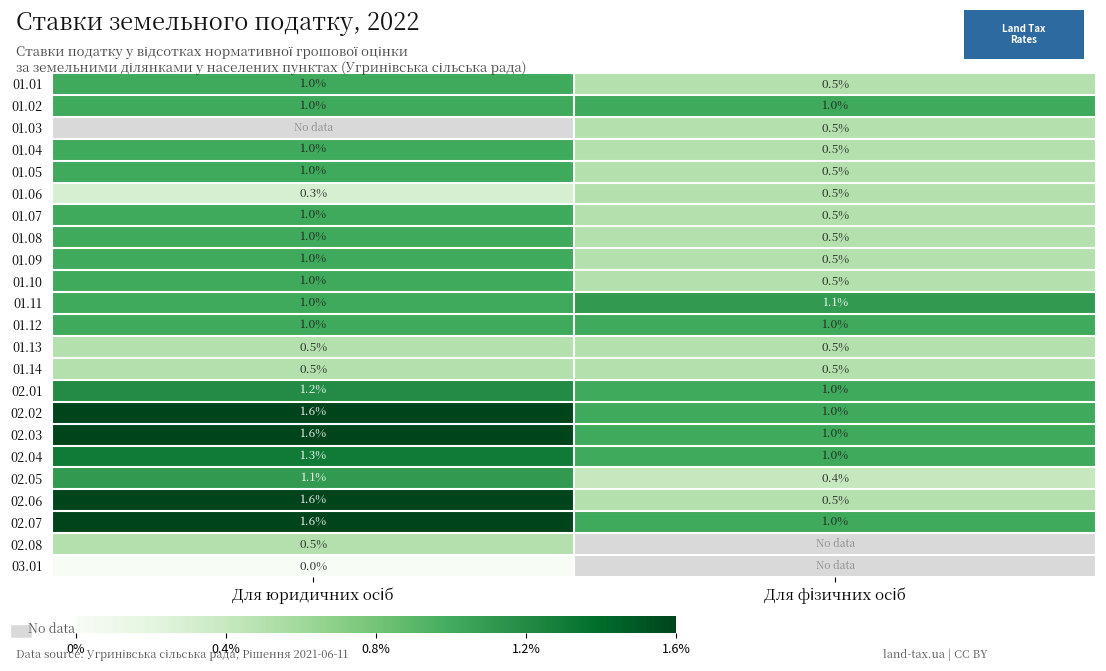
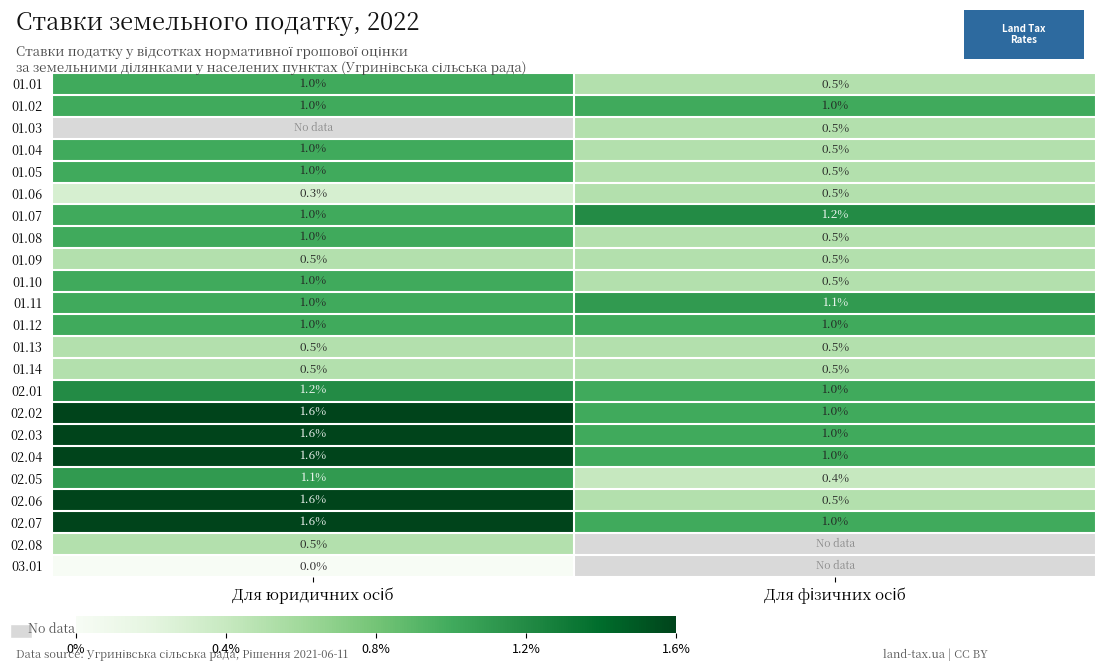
01.07, Для фізичних осіб: 0.5% -> 1.2%
01.09, Для юридичних осіб: 1.0% -> 0.5%
02.04, Для юридичних осіб: 1.3% -> 1.6%
